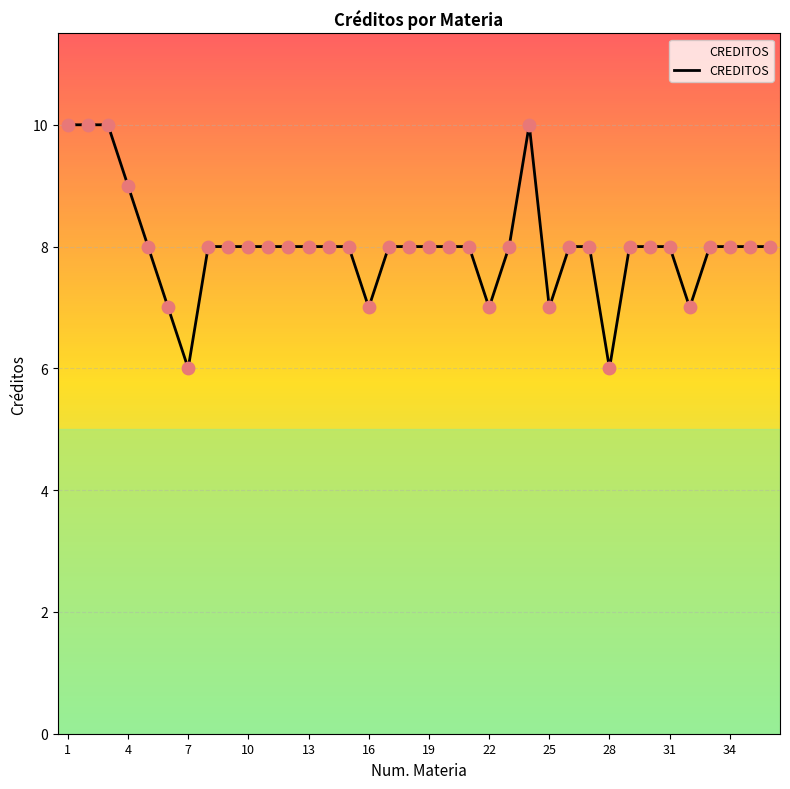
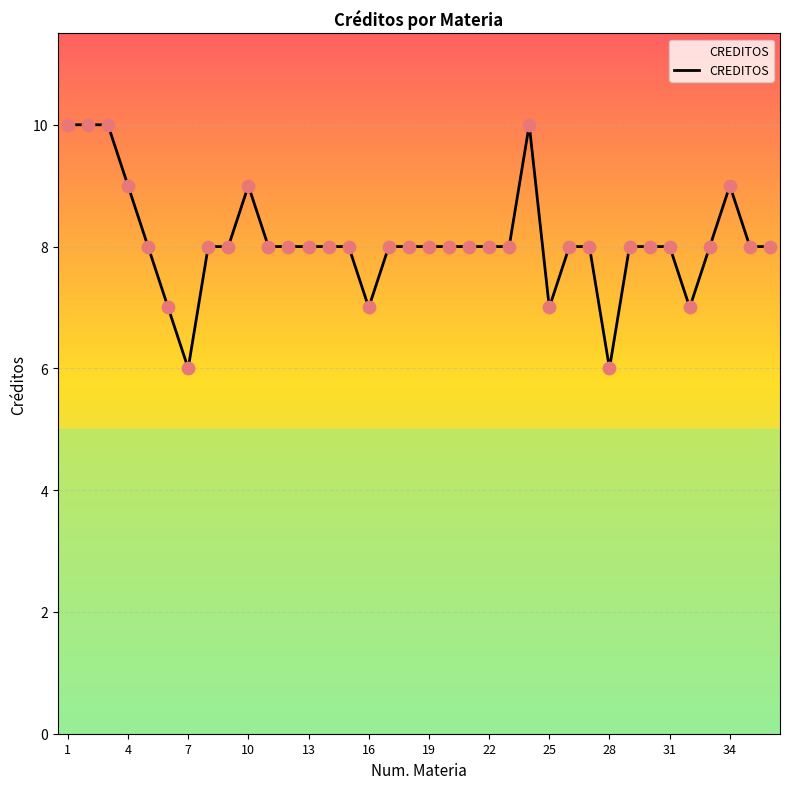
10: 8 -> 9
22: 7 -> 8
34: 8 -> 9
